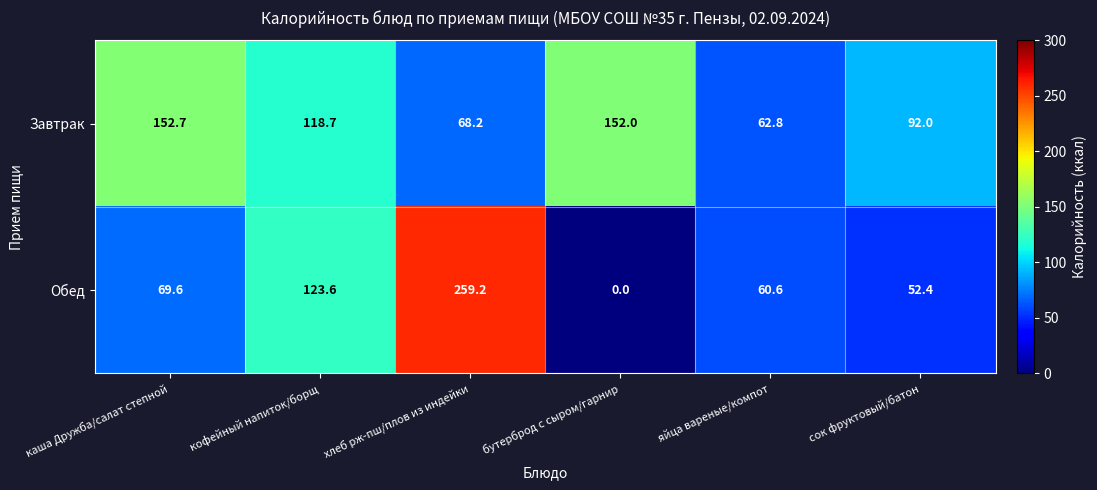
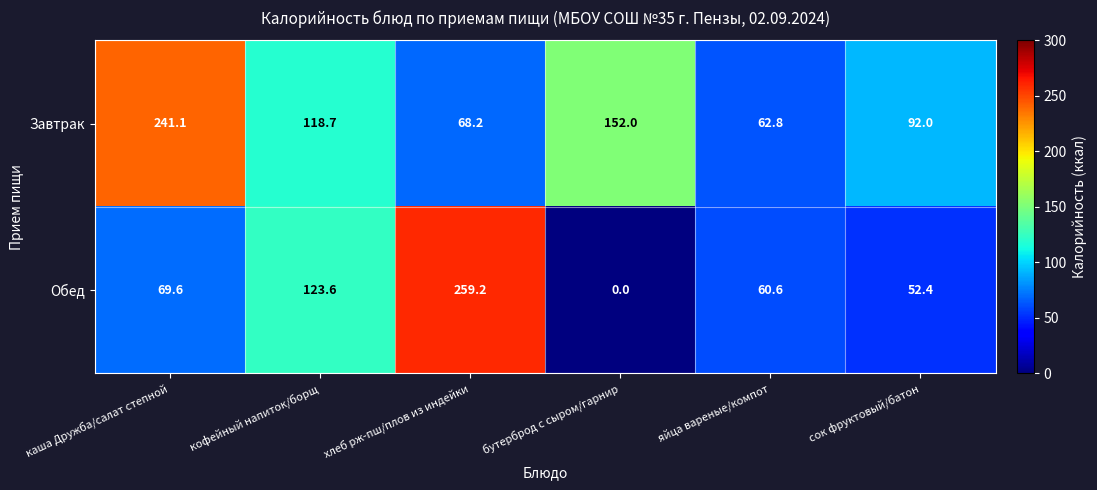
Завтрак, каша Дружба/салат степной: 152.7 -> 241.1
